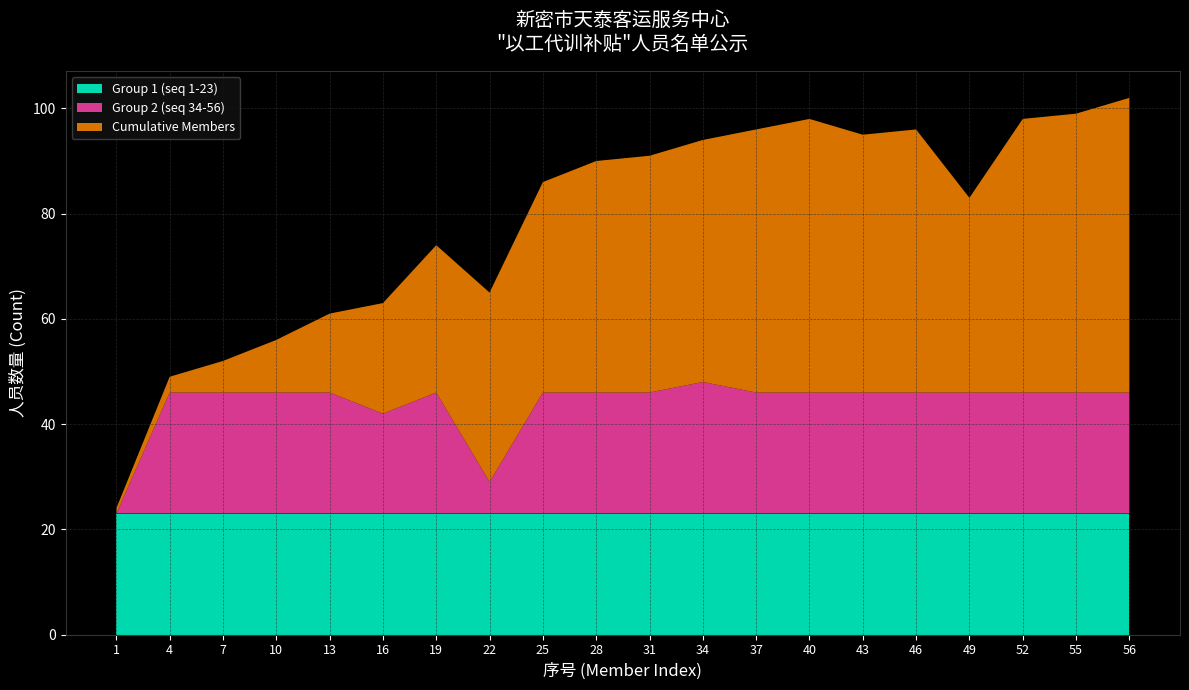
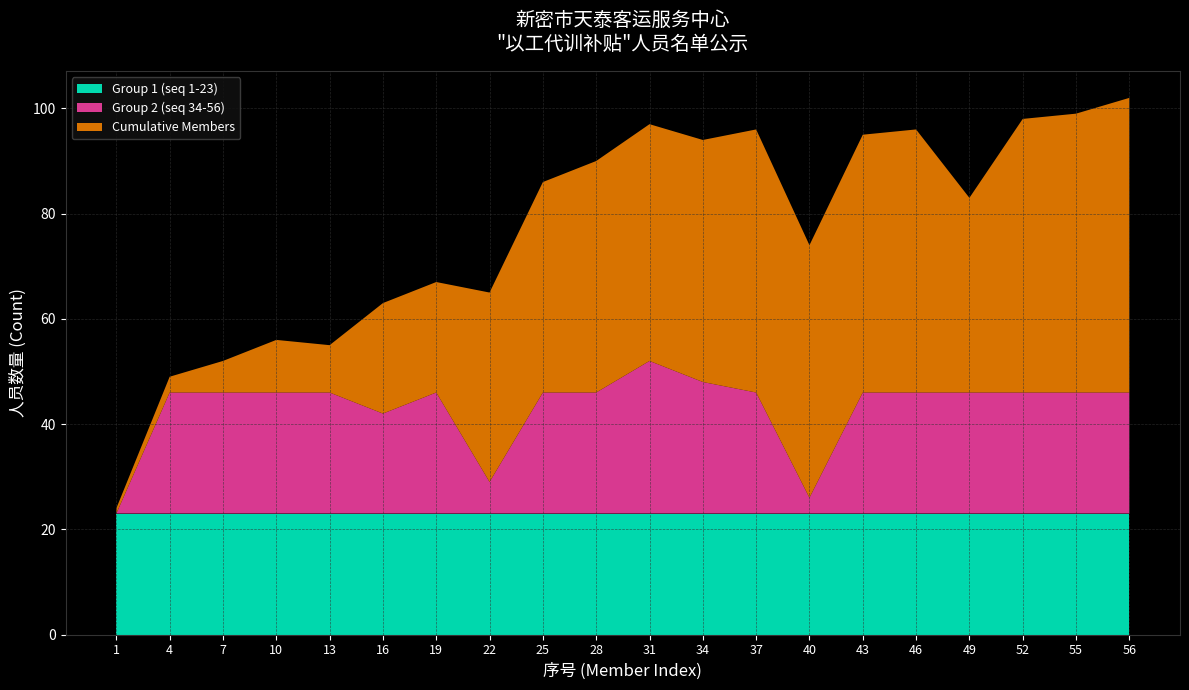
Cumulative Members, 13: 15 -> 9
Cumulative Members, 19: 28 -> 21
Group 2 (seq 34-56), 31: 23 -> 29
Group 2 (seq 34-56), 40: 23 -> 3
Cumulative Members, 40: 52 -> 48
